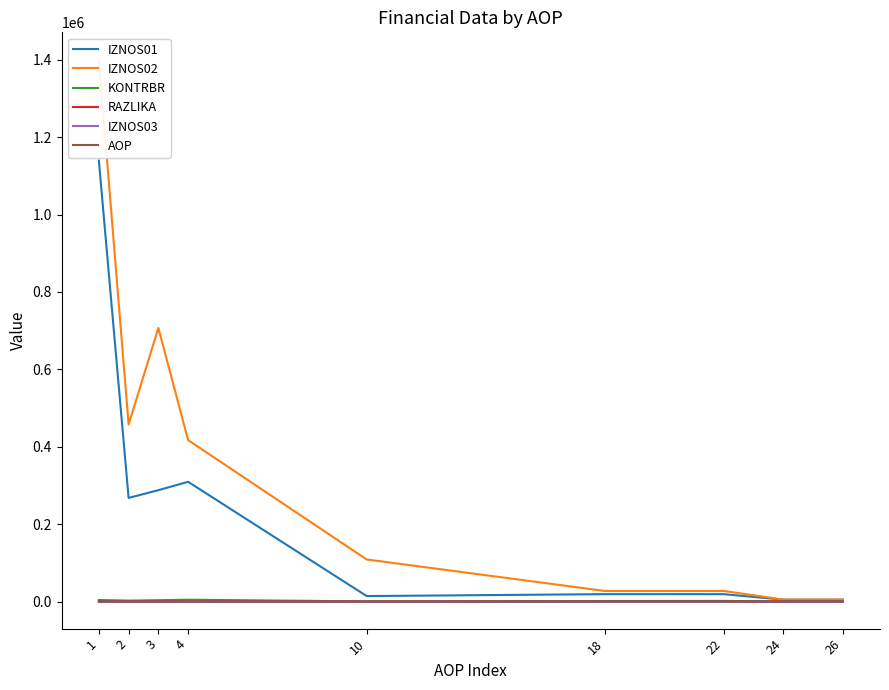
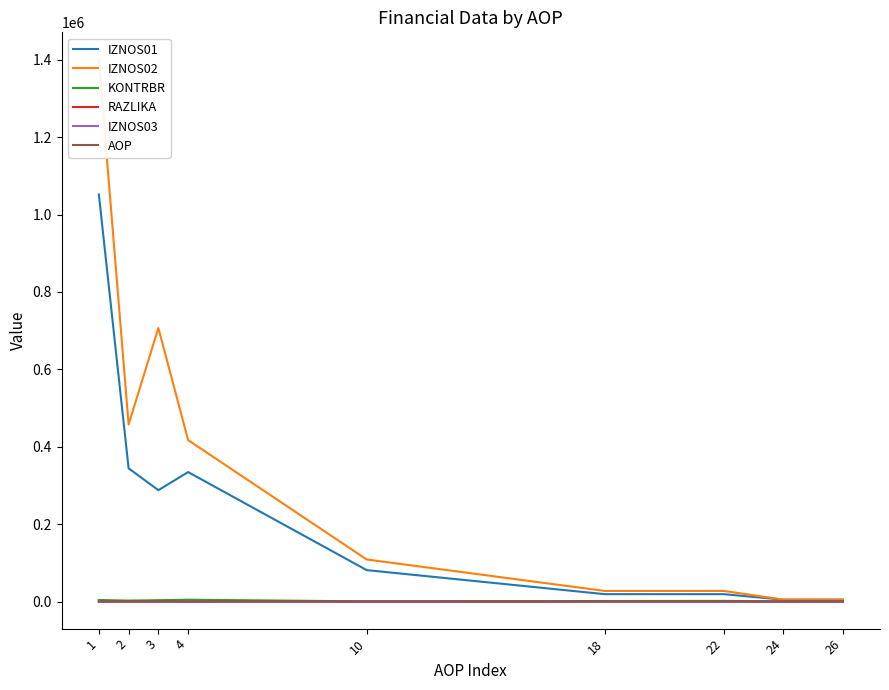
IZNOS01, 1: 1140000 -> 1050000
IZNOS01, 2: 270000 -> 340000
IZNOS01, 4: 310000 -> 330000
IZNOS01, 10: 10000 -> 80000
